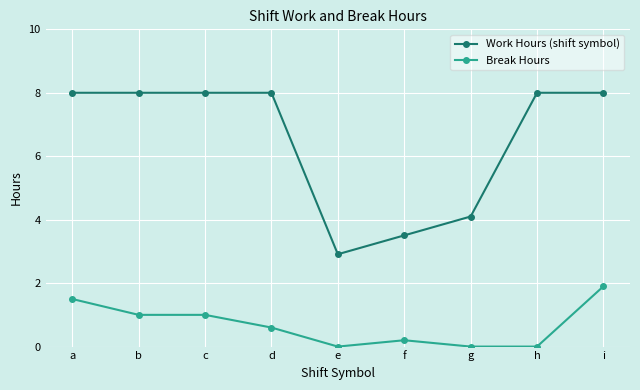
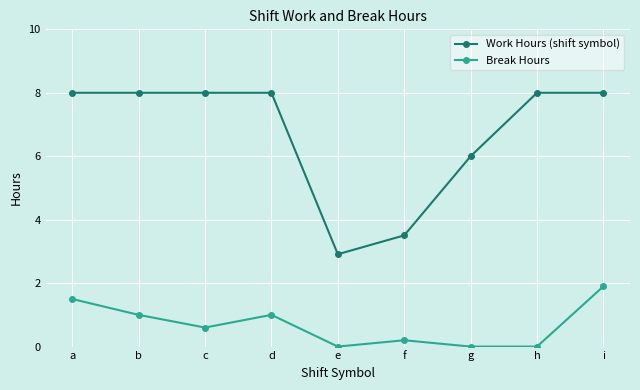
Break Hours, c: 1.0 -> 0.6
Break Hours, d: 0.6 -> 1.0
Work Hours (shift symbol), g: 4.1 -> 6.0
